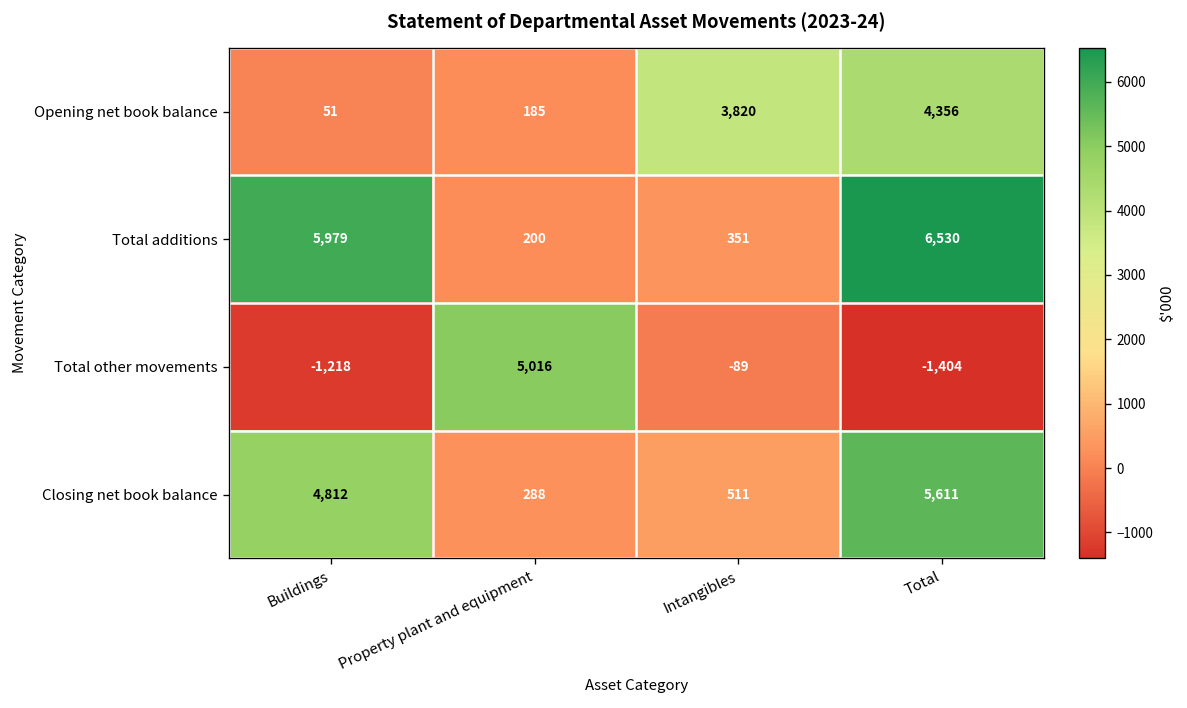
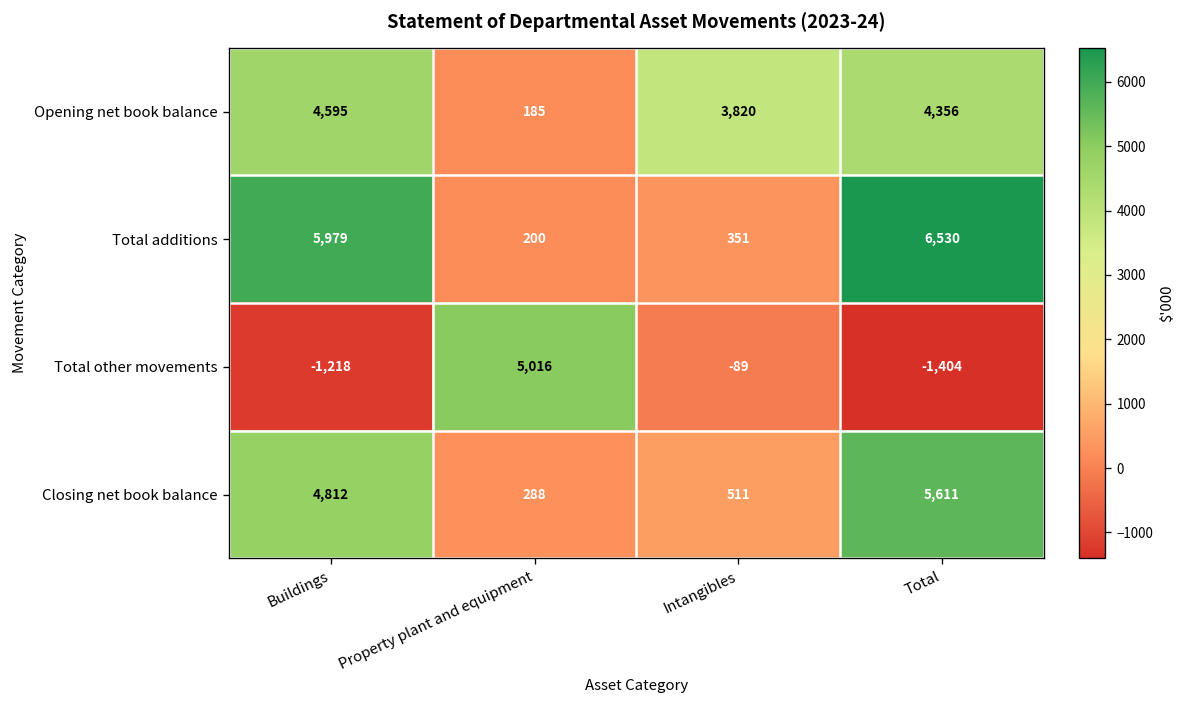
Opening net book balance, Buildings: 51 -> 4,595
